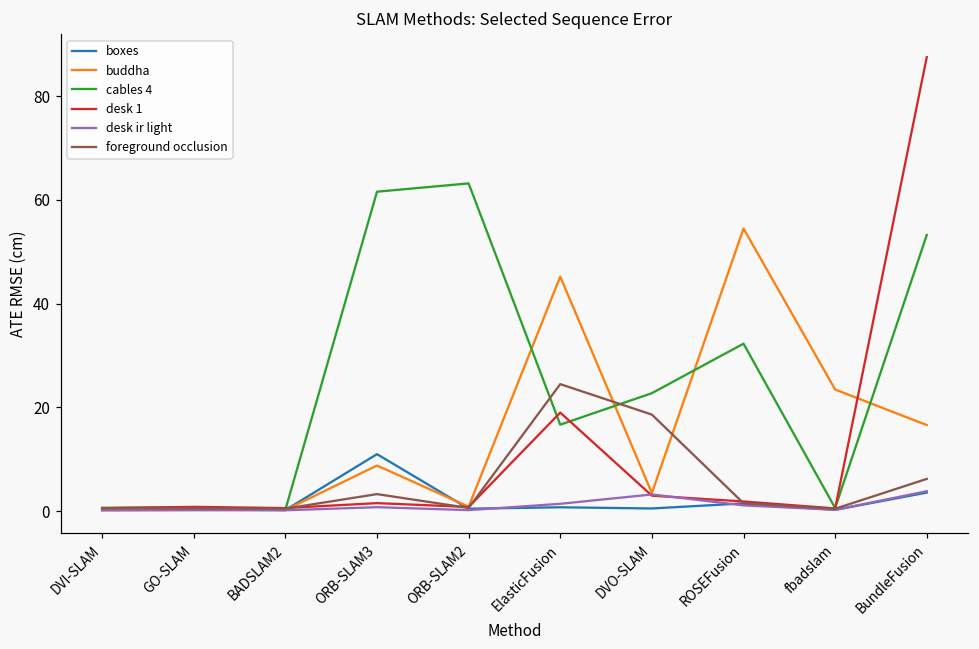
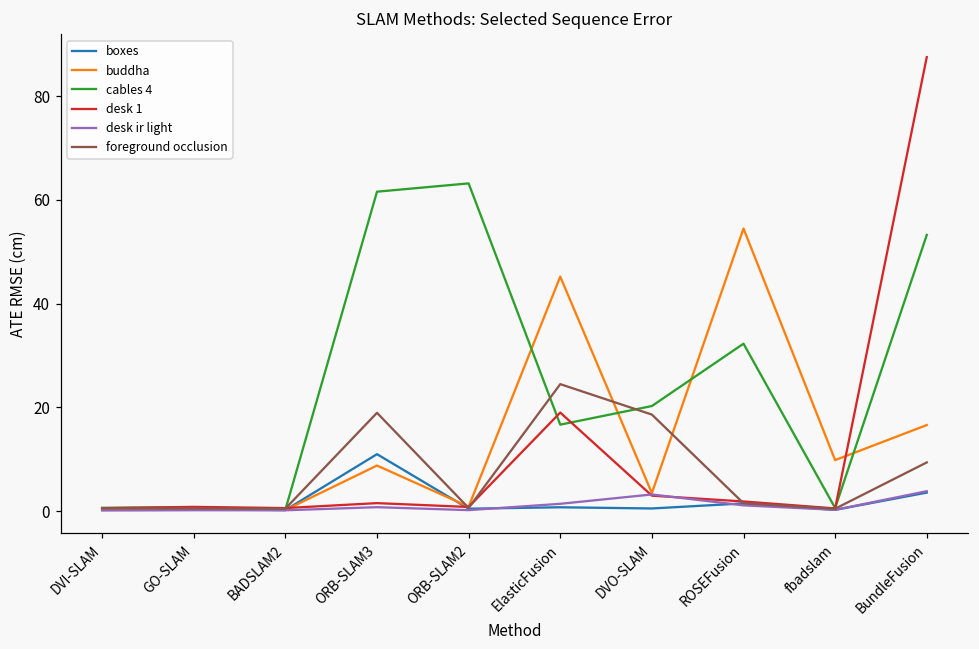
foreground occlusion, ORB-SLAM3: 3 -> 19
cables 4, DVO-SLAM: 23 -> 20
buddha, fbadslam: 23 -> 10
foreground occlusion, BundleFusion: 6 -> 9
